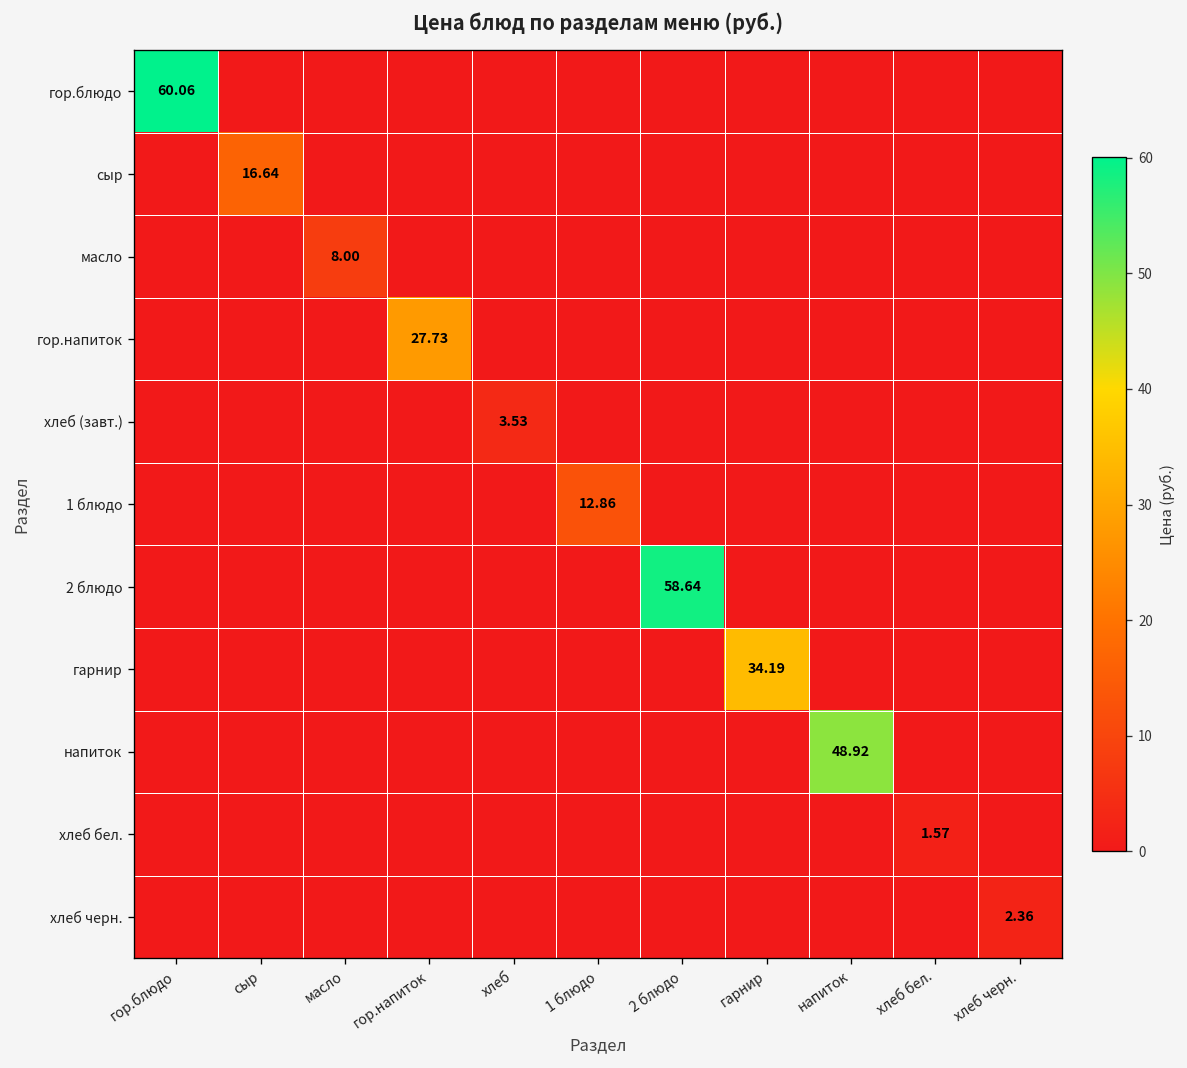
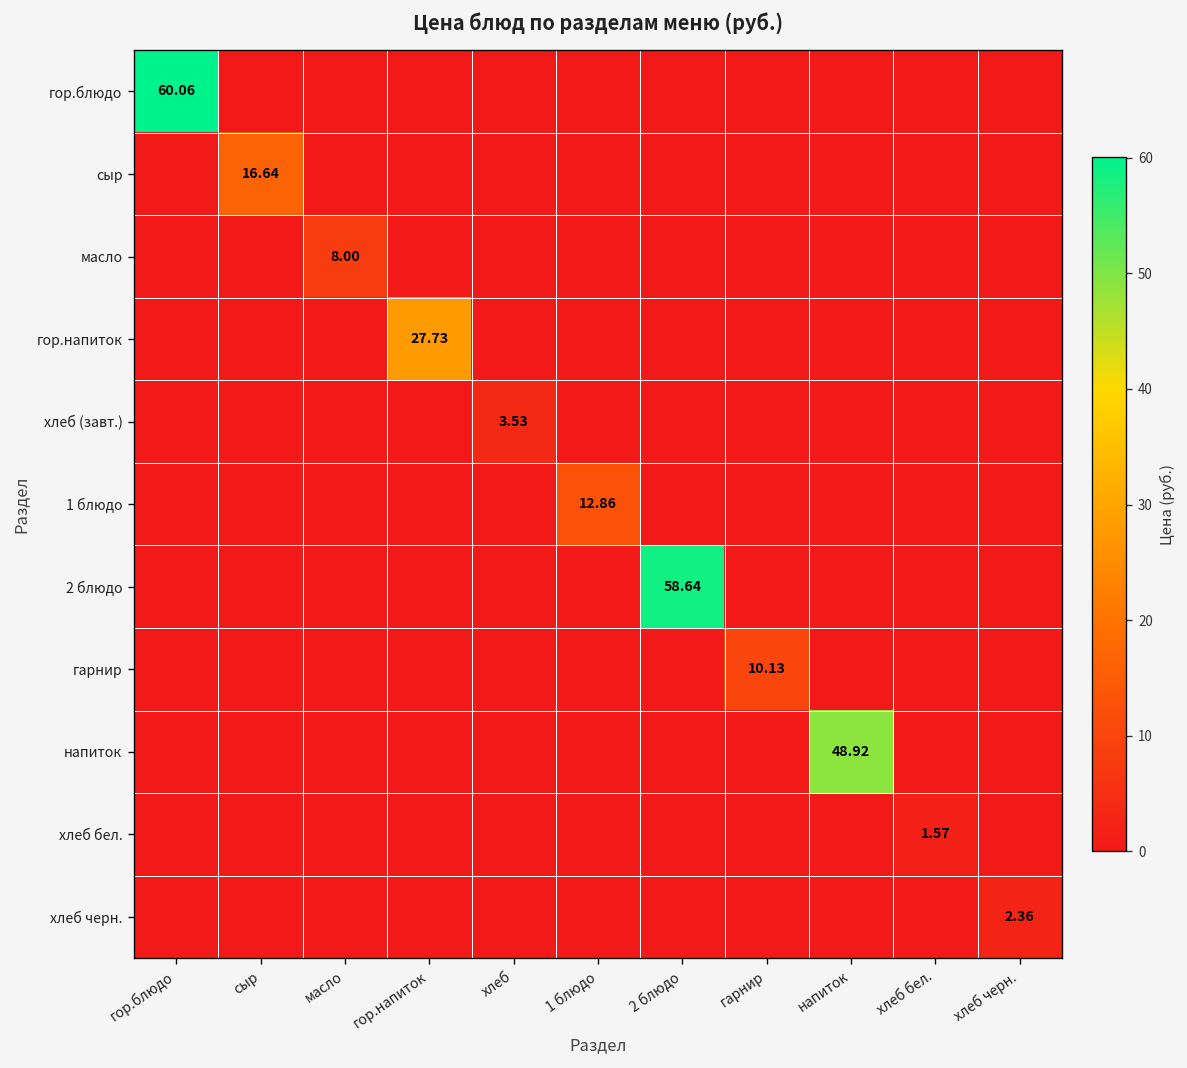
гарнир, гарнир: 34.19 -> 10.13
